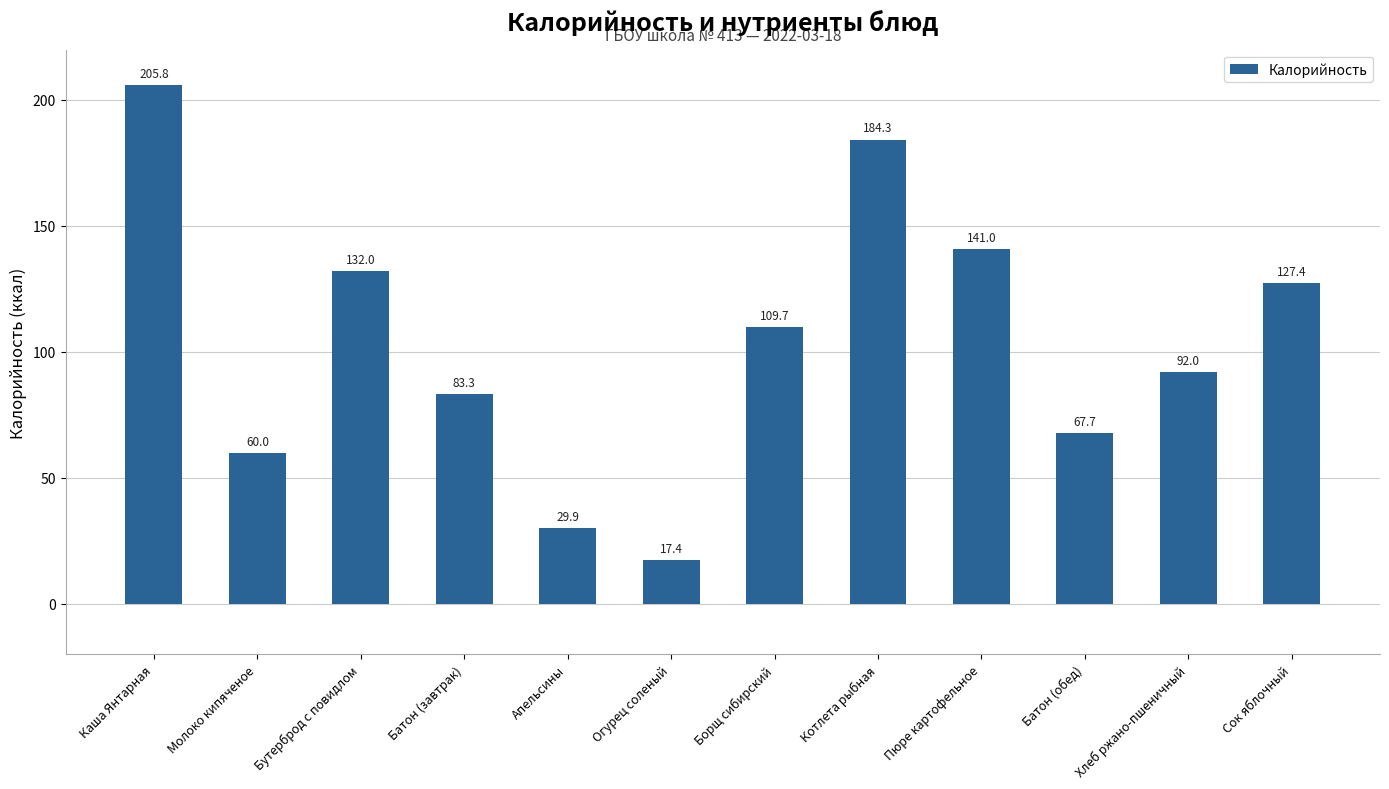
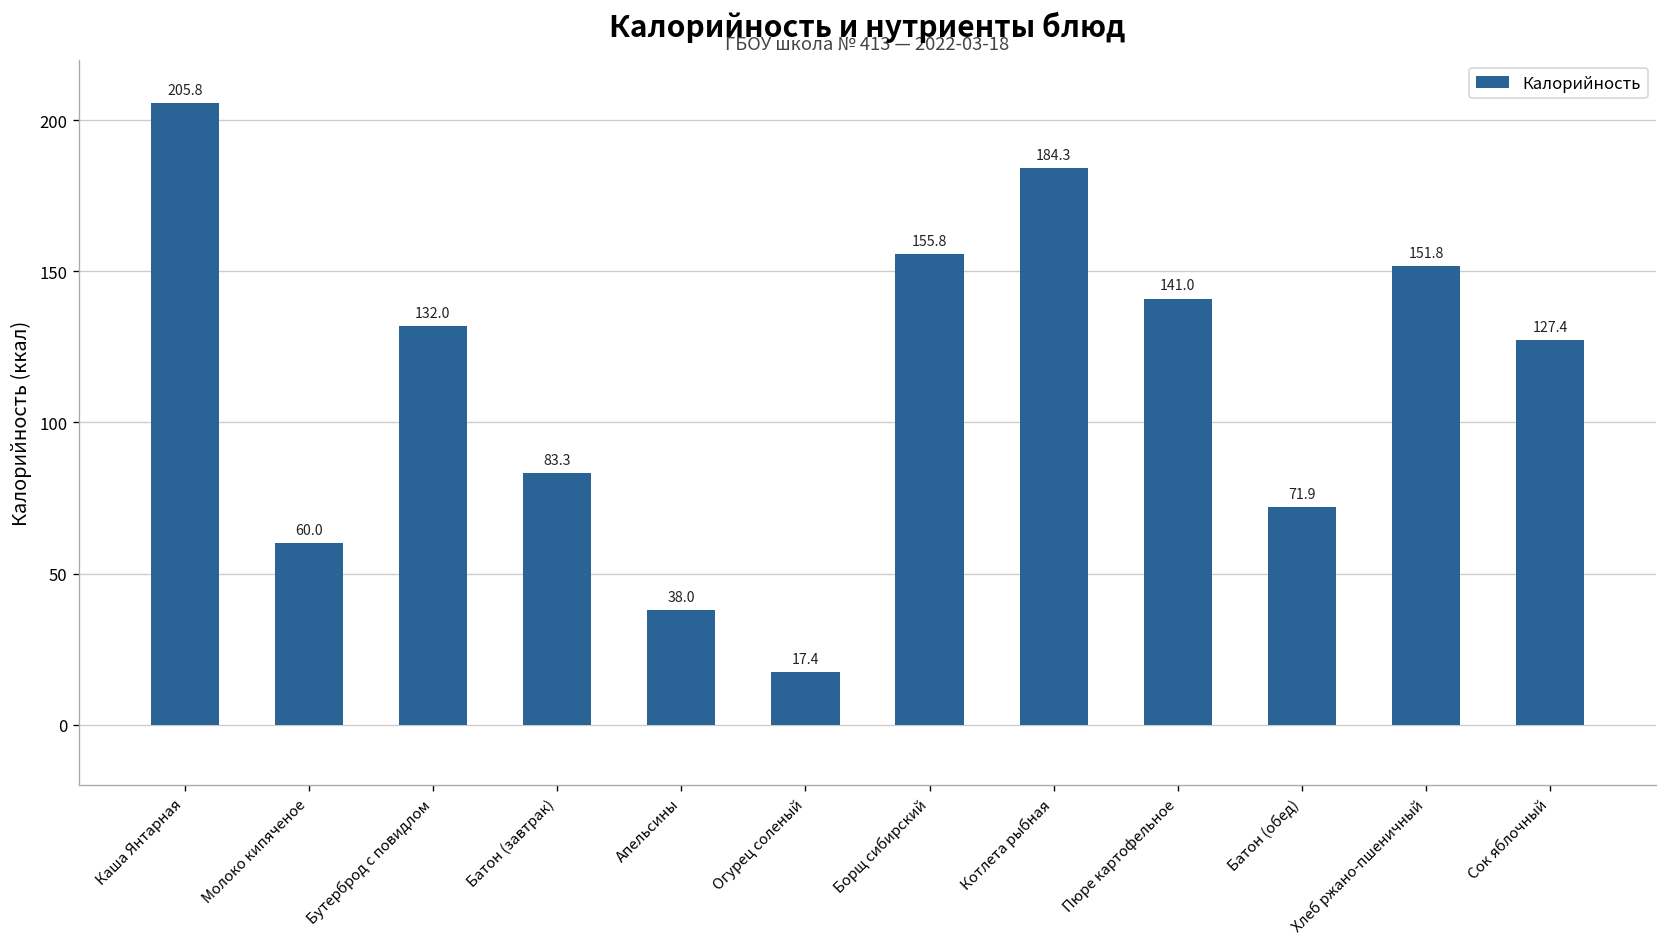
Апельсины: 29.9 -> 38.0
Борщ сибирский: 109.7 -> 155.8
Батон (обед): 67.7 -> 71.9
Хлеб ржано-пшеничный: 92.0 -> 151.8
